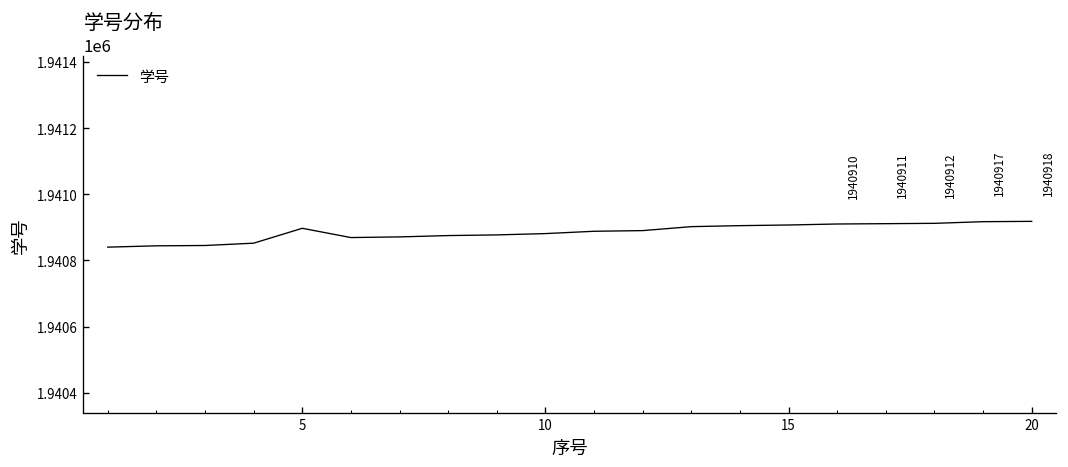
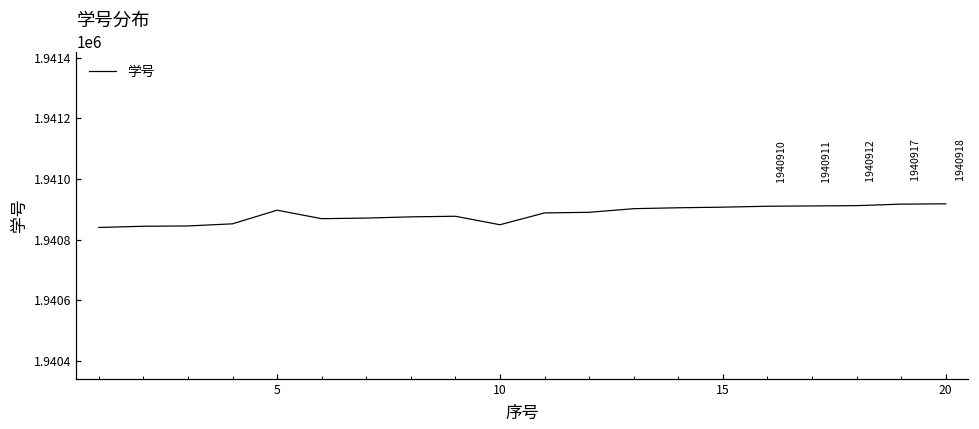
10: 1940880 -> 1940850
